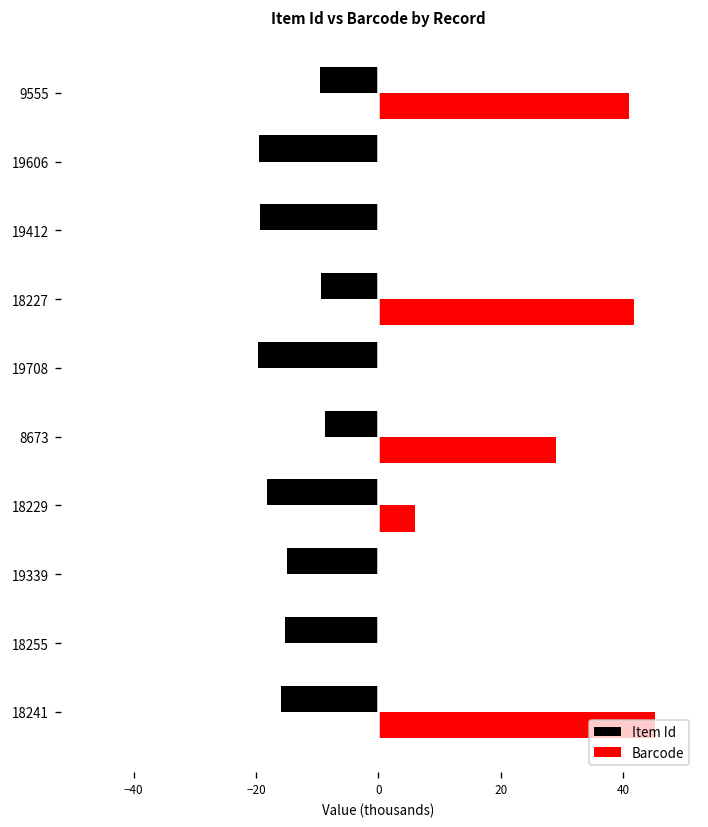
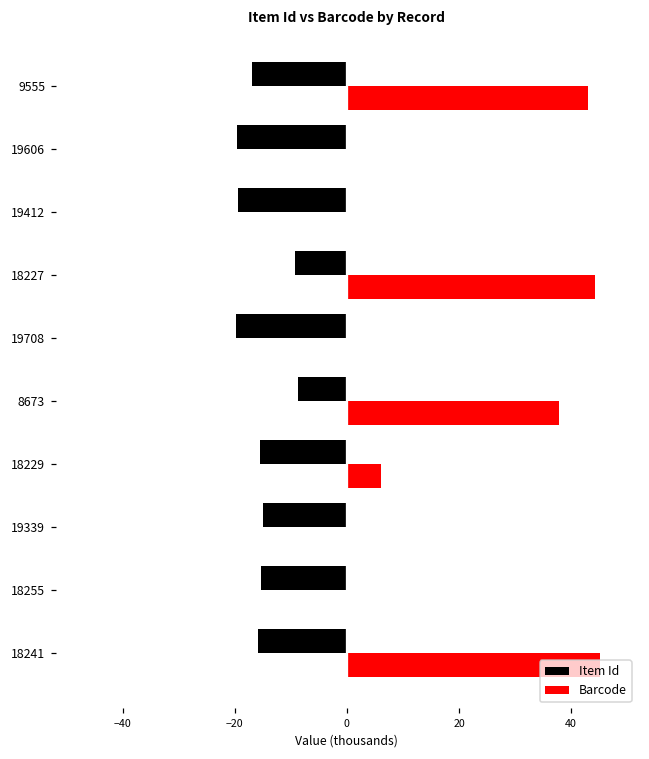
Item Id, 9555: -10 -> -17
Barcode, 9555: 41 -> 43
Barcode, 18227: 42 -> 44
Barcode, 8673: 29 -> 38
Item Id, 18229: -18 -> -15
